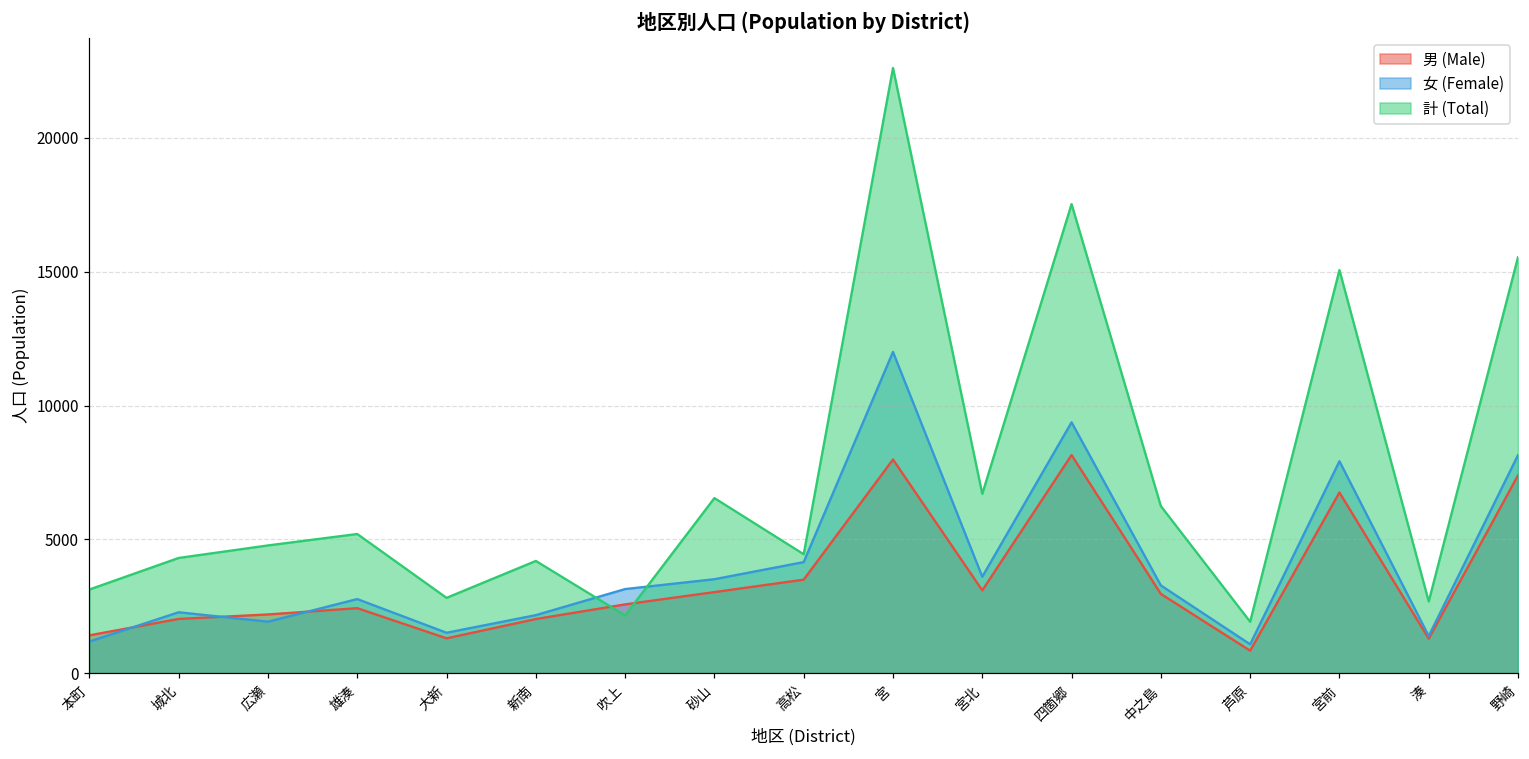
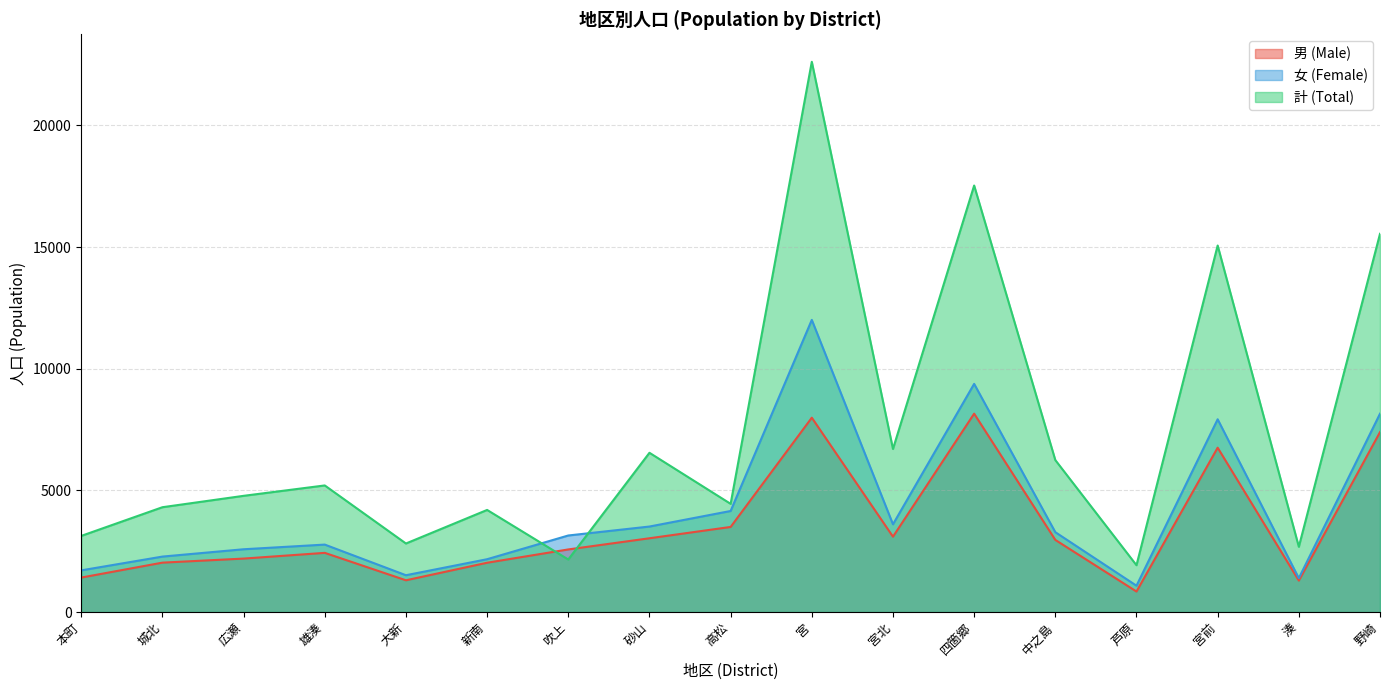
女 (Female), 本町: 1200 -> 1700
女 (Female), 広瀬: 1900 -> 2600
